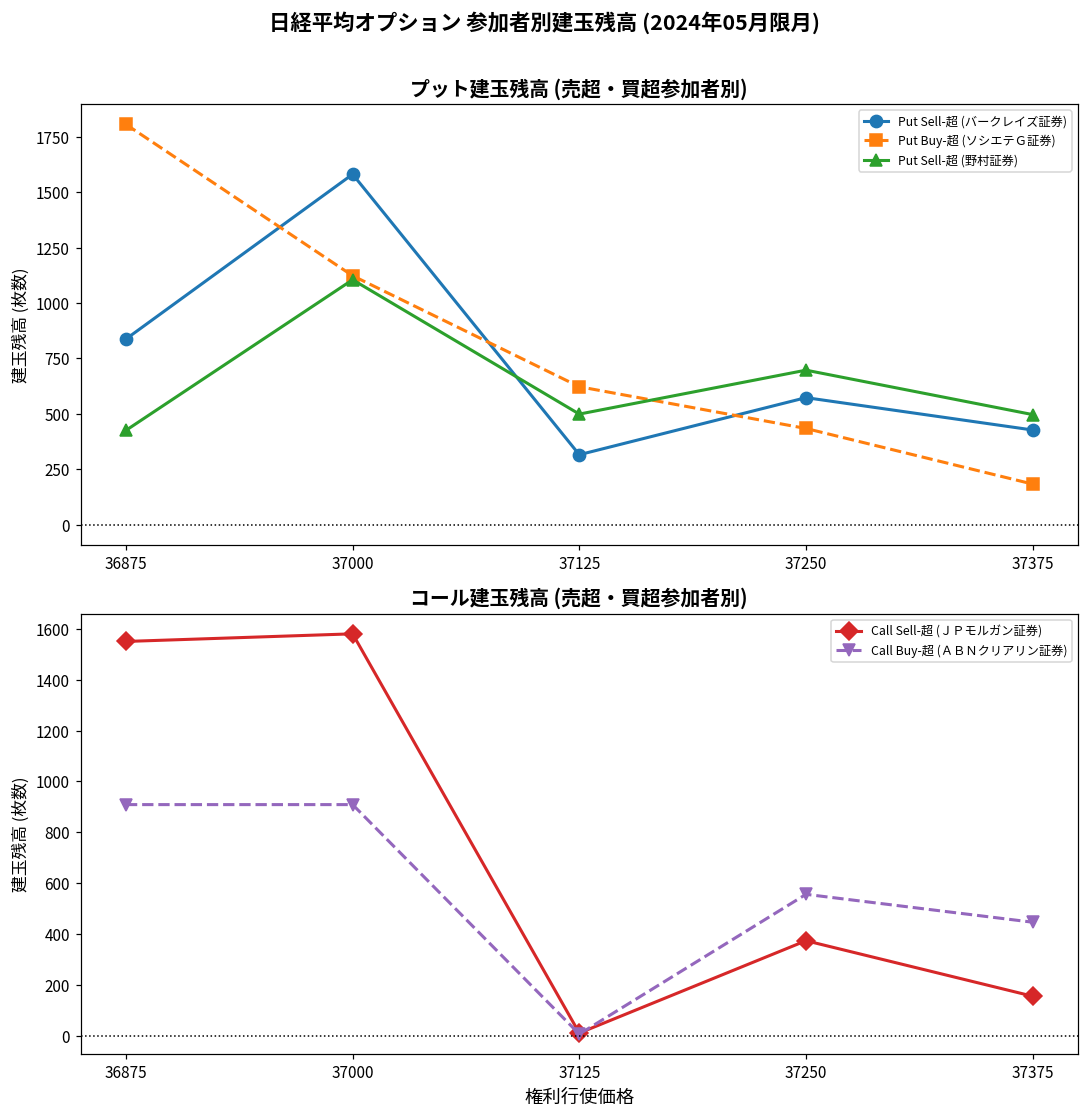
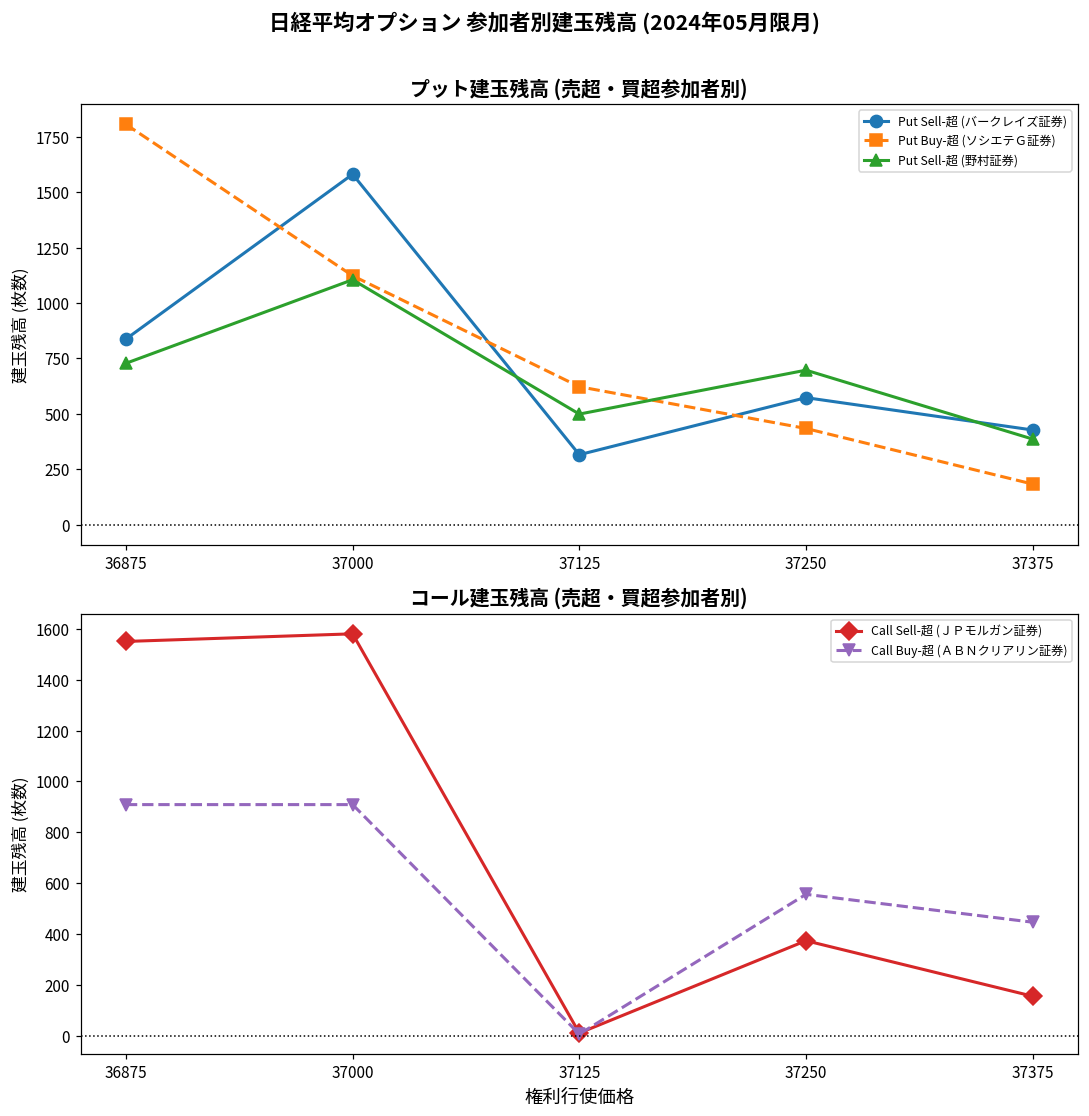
プット建玉残高 (売超・買超参加者別), Put Sell-超 (野村証券), 36875: 430 -> 730
プット建玉残高 (売超・買超参加者別), Put Sell-超 (野村証券), 37375: 500 -> 390
